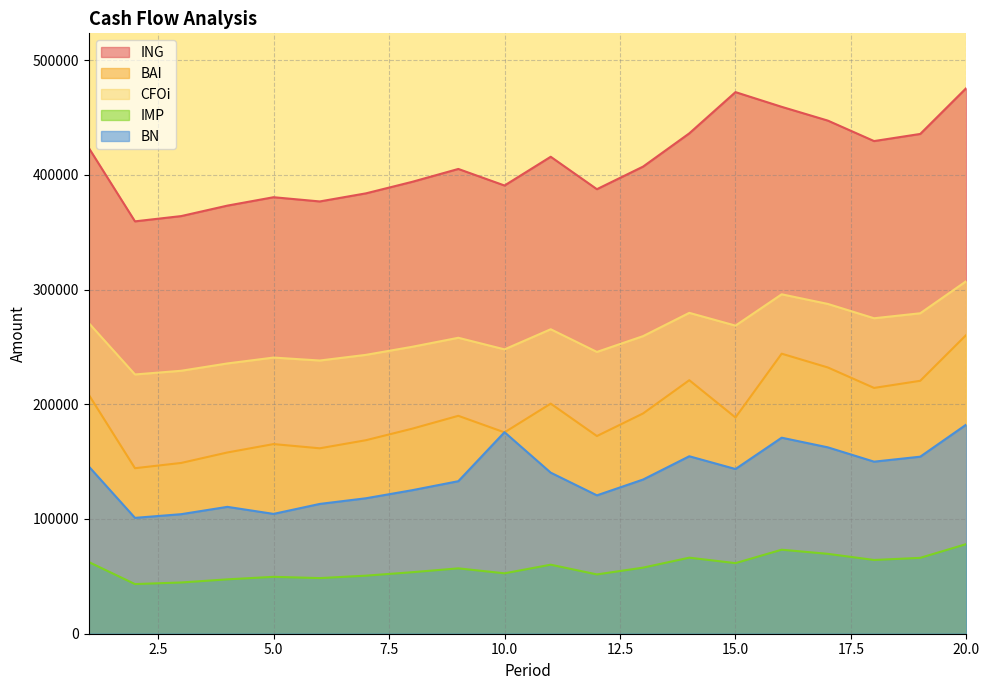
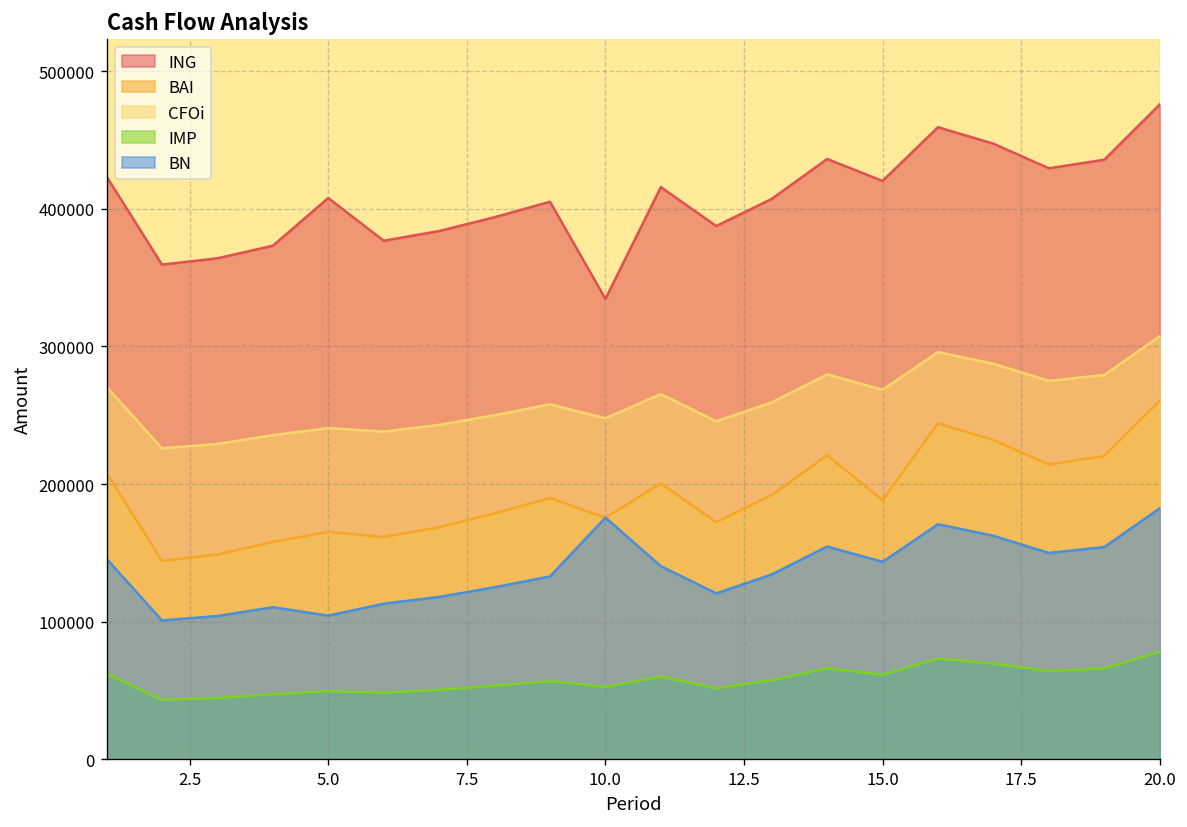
ING, 5.0: 380000 -> 408000
ING, 10.0: 391000 -> 335000
ING, 15.0: 472000 -> 420000
